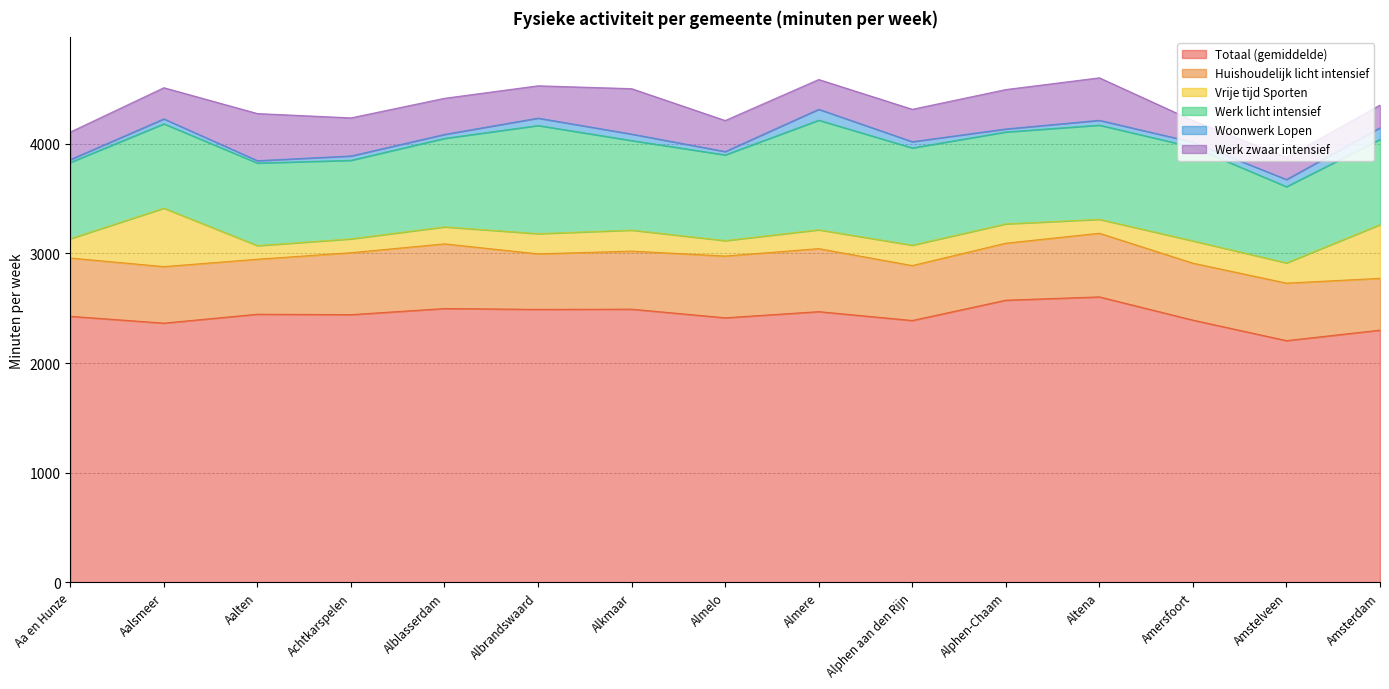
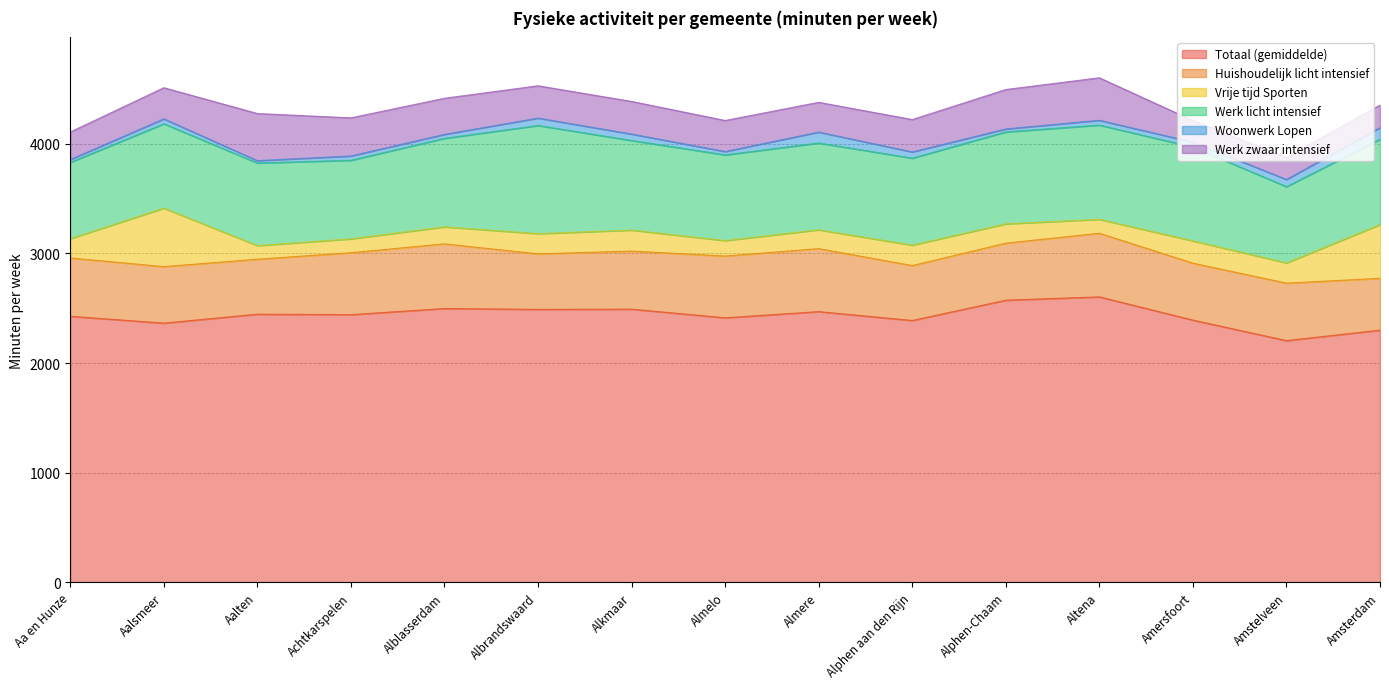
Werk zwaar intensief, Alkmaar: 410 -> 300
Werk licht intensief, Almere: 1000 -> 790
Werk licht intensief, Alphen aan den Rijn: 890 -> 790
